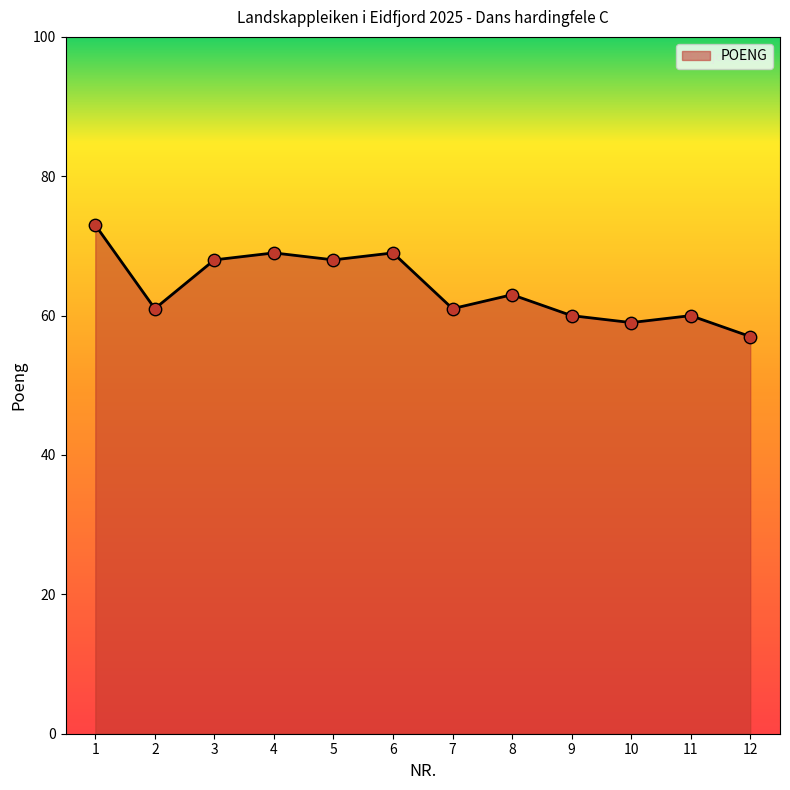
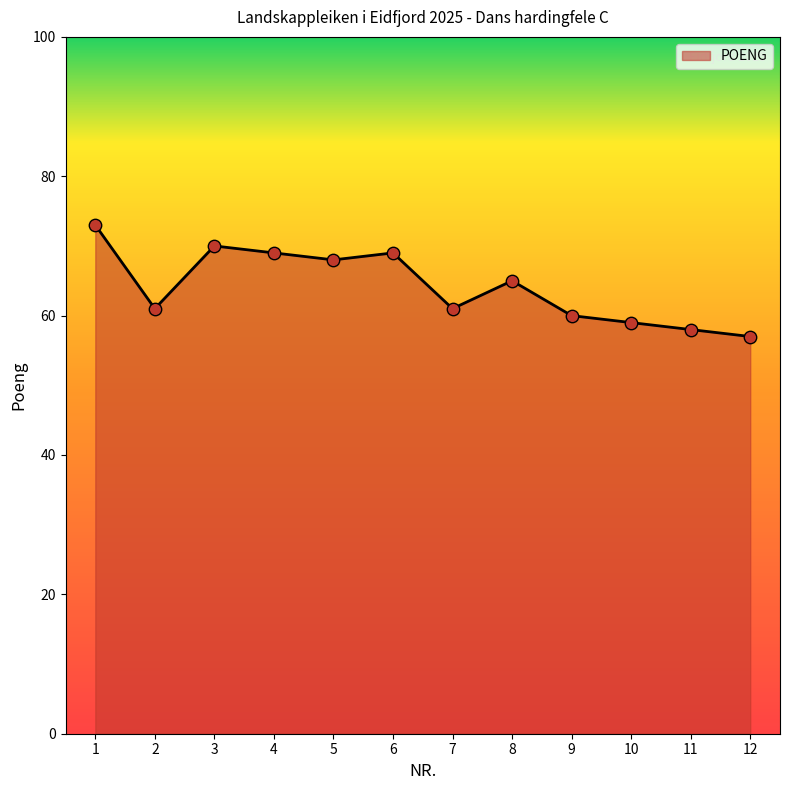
3: 68 -> 70
8: 63 -> 65
11: 60 -> 58
